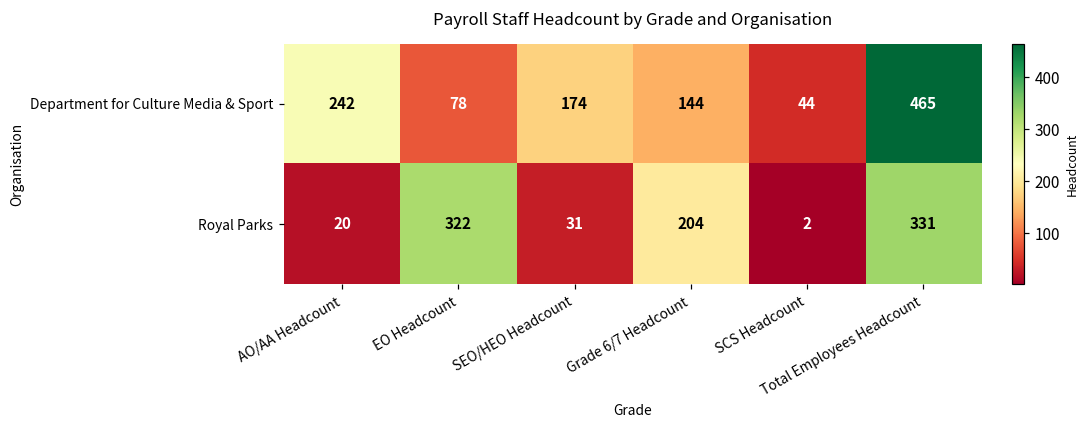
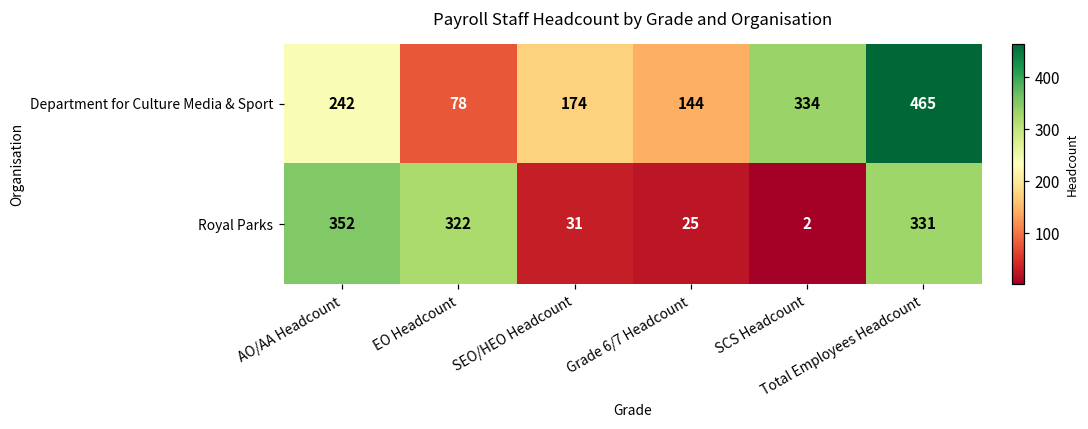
Department for Culture Media & Sport, SCS Headcount: 44 -> 334
Royal Parks, AO/AA Headcount: 20 -> 352
Royal Parks, Grade 6/7 Headcount: 204 -> 25
